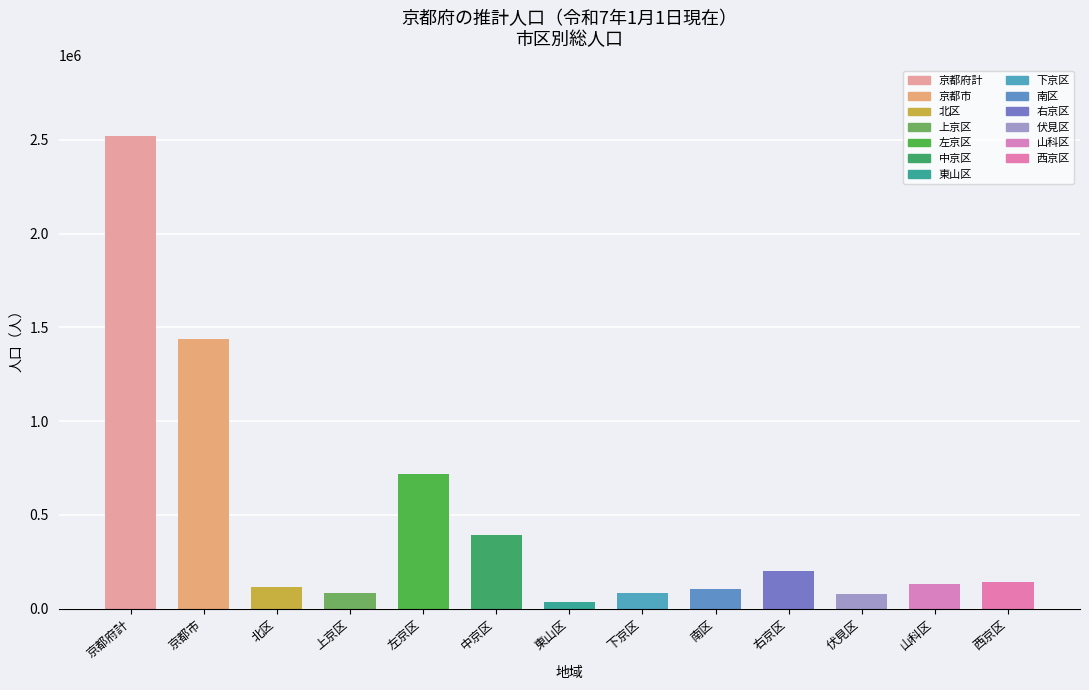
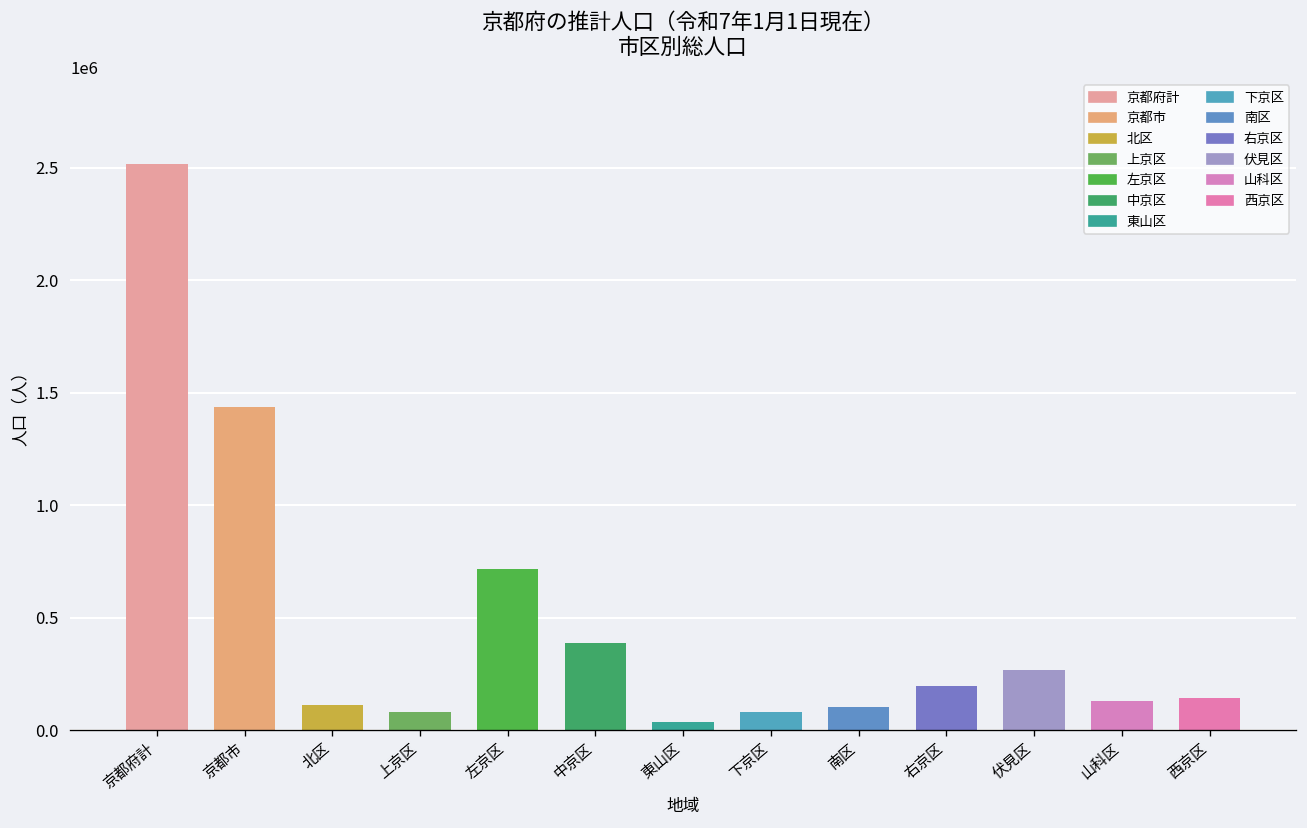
伏見区: 80000 -> 270000
